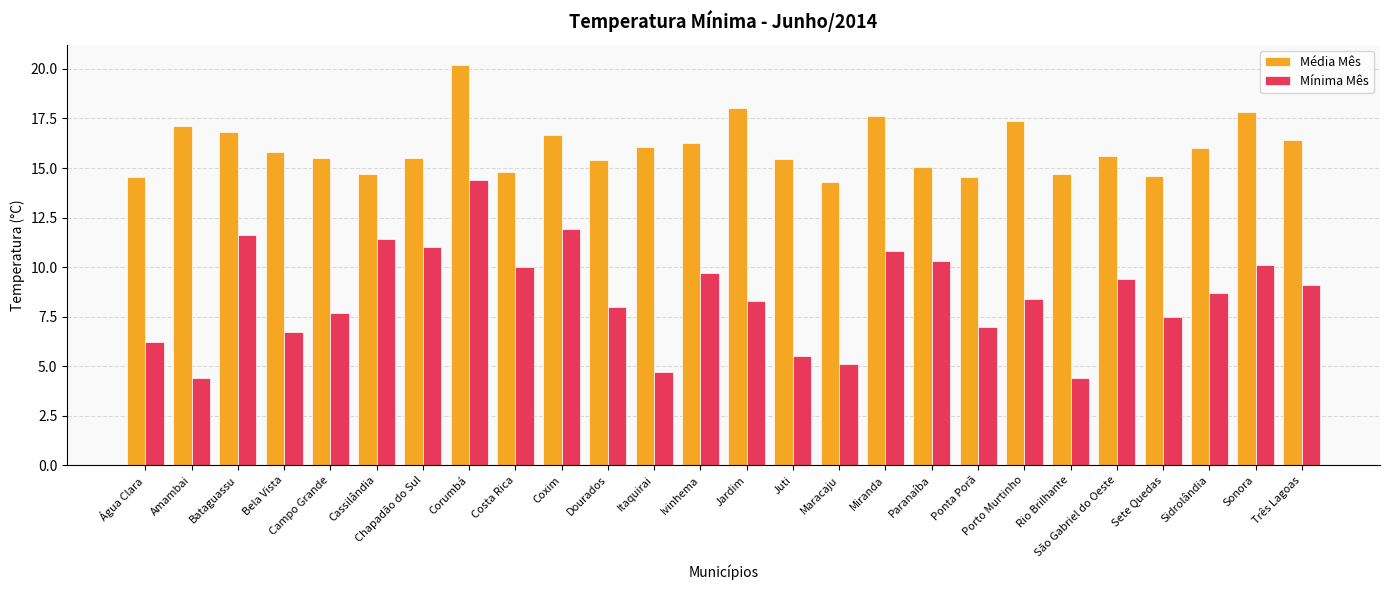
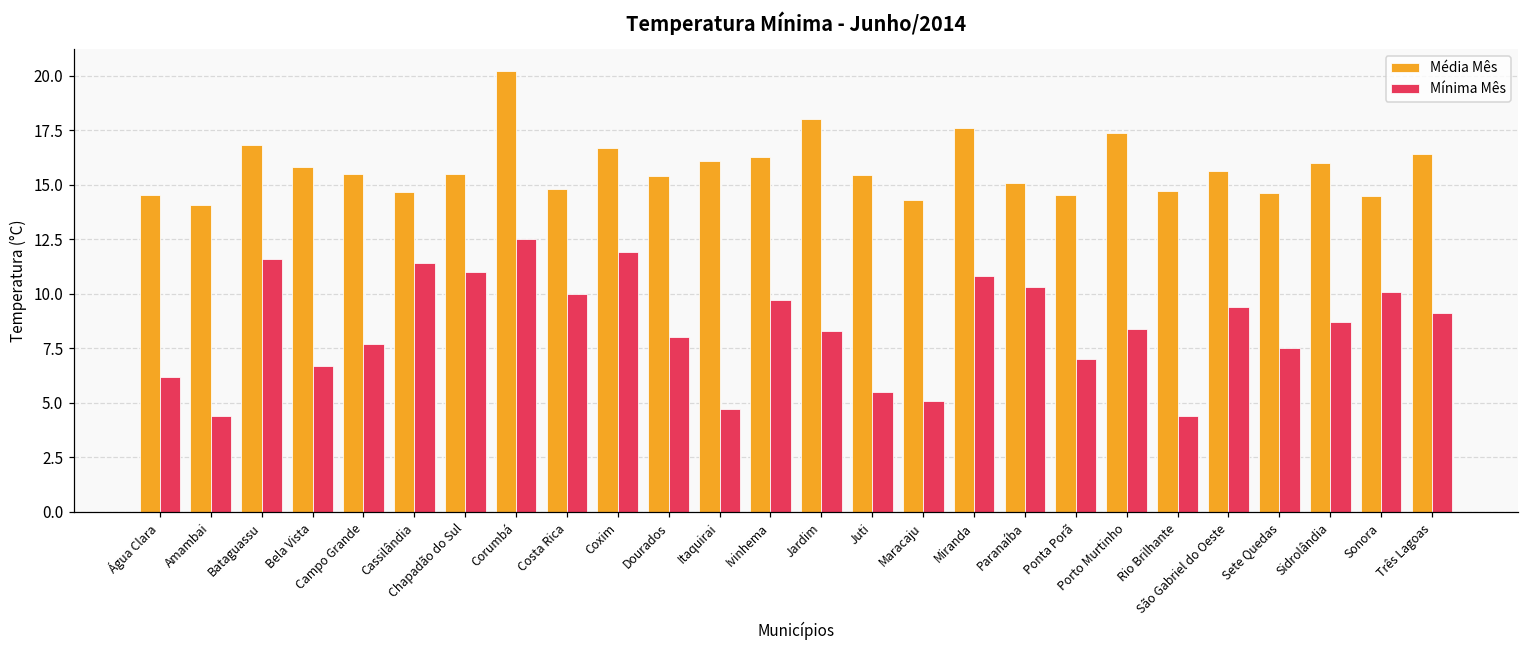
Média Mês, Amambai: 17.1 -> 14.1
Mínima Mês, Corumbá: 14.4 -> 12.5
Média Mês, Sonora: 17.8 -> 14.5
